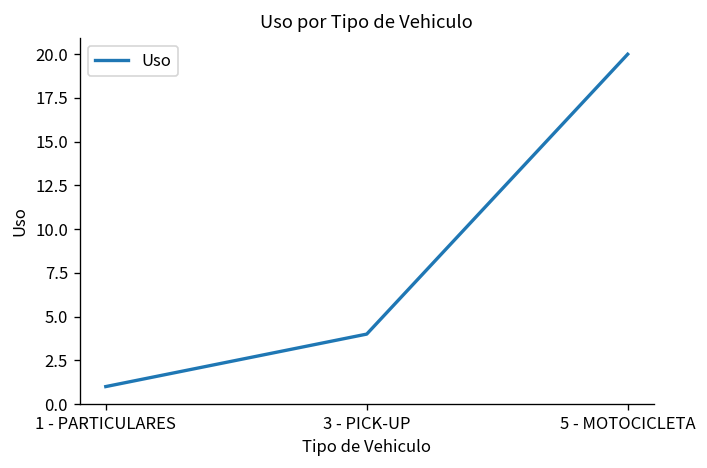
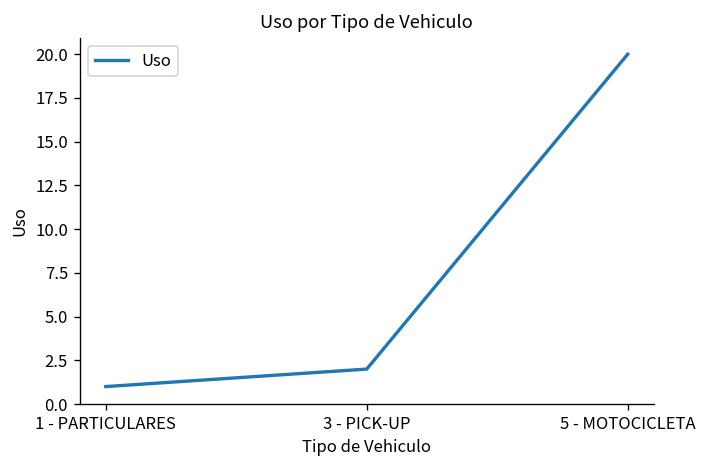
3 - PICK-UP: 4 -> 2
